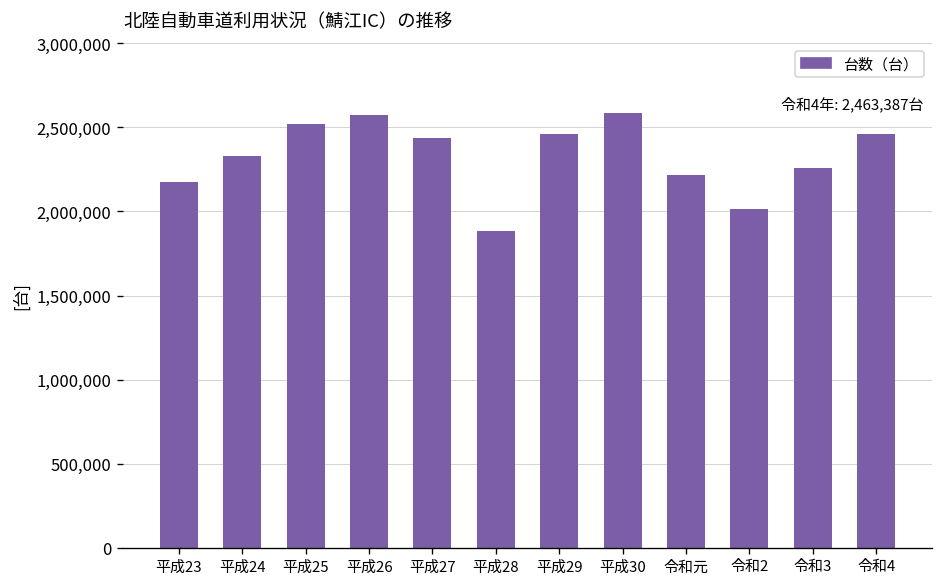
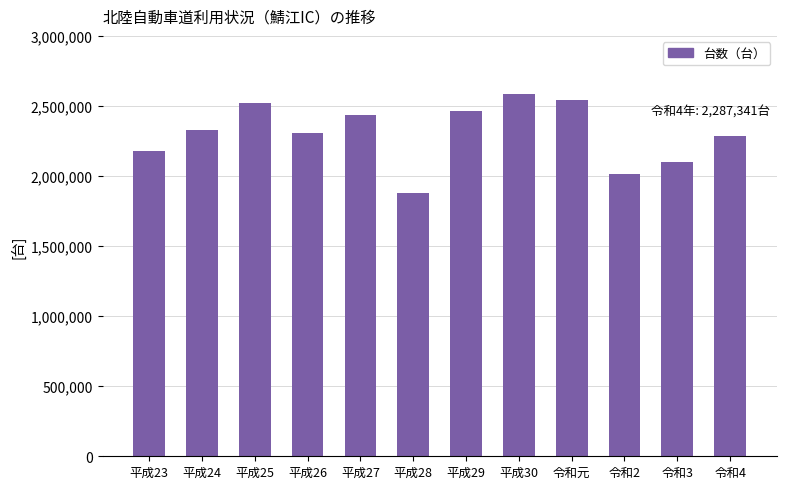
平成26: 2,580,000 -> 2,310,000
令和元: 2,220,000 -> 2,550,000
令和3: 2,260,000 -> 2,100,000
令和4: 2,463,387台 -> 2,287,341台
